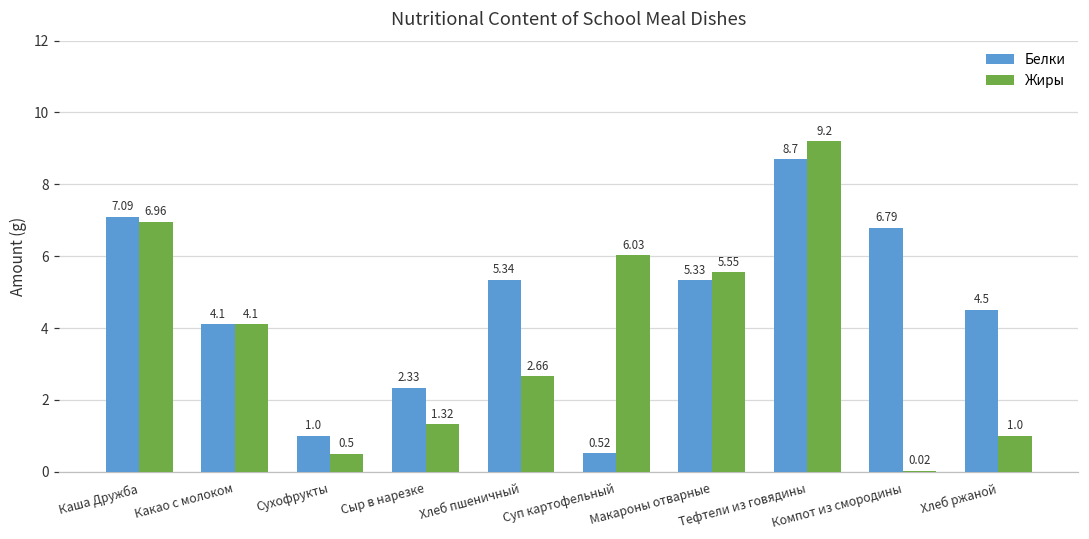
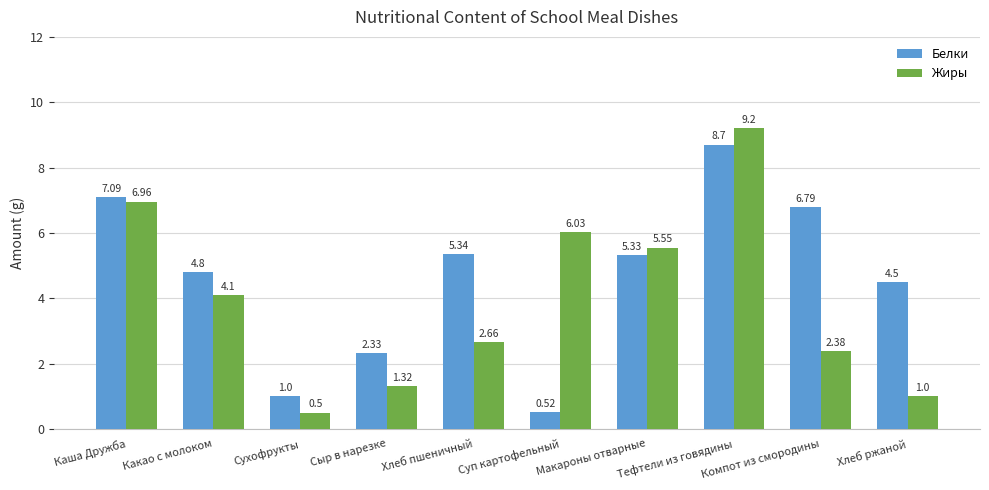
Белки, Какао с молоком: 4.1 -> 4.8
Жиры, Компот из смородины: 0.02 -> 2.38
